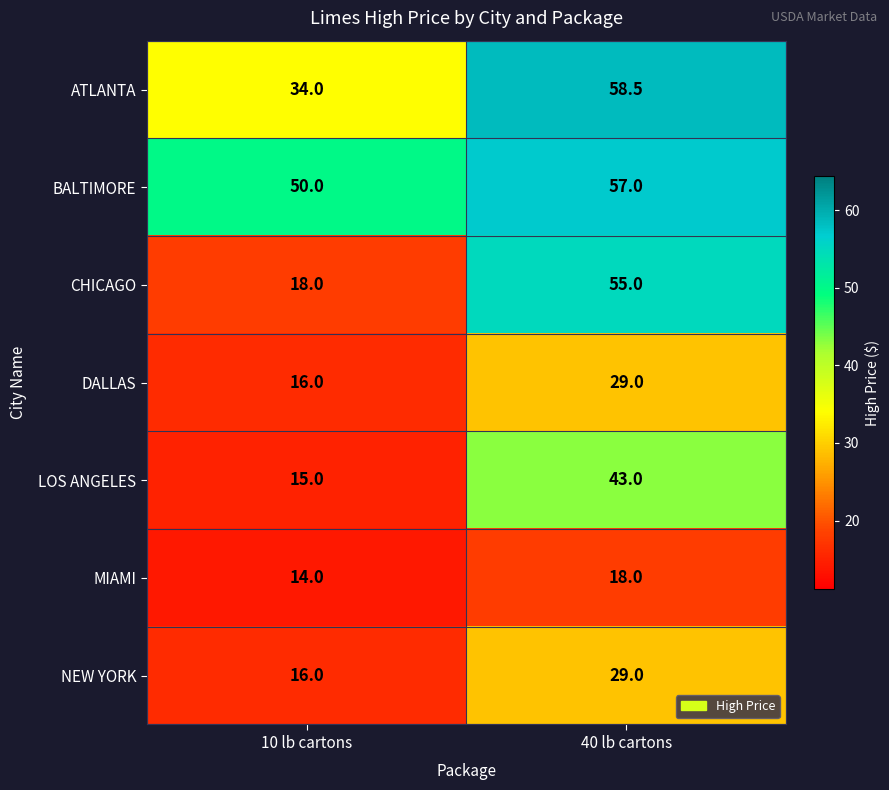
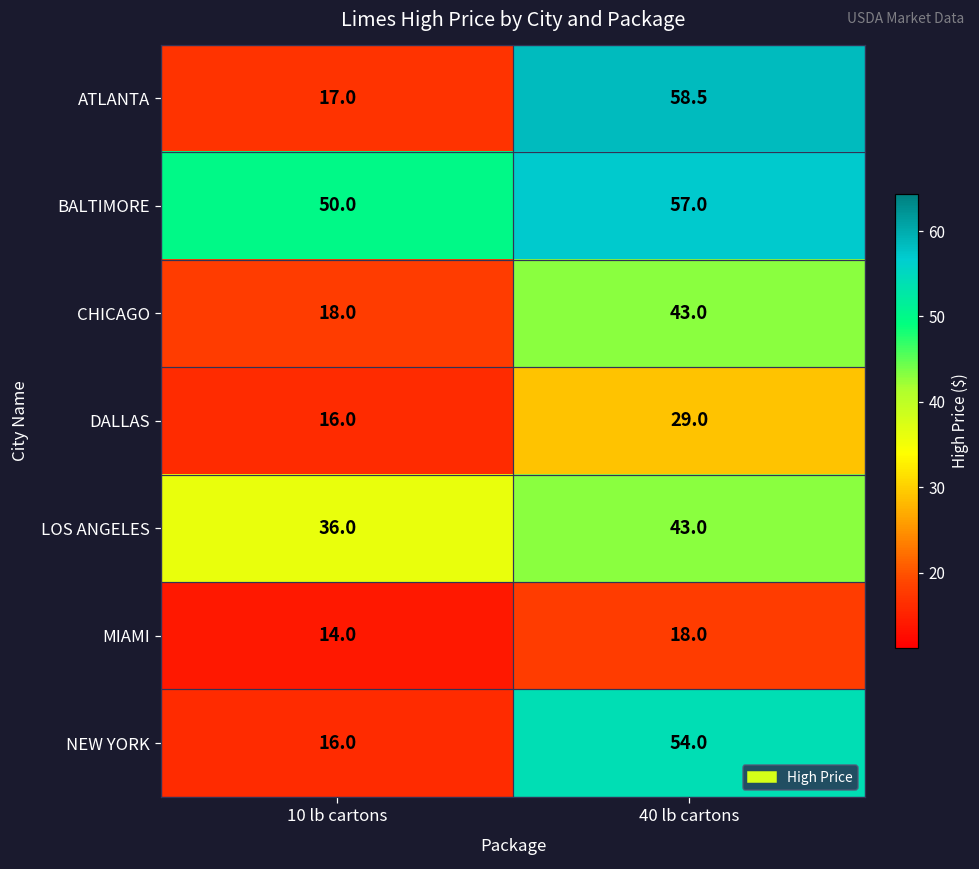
ATLANTA, 10 lb cartons: 34.0 -> 17.0
CHICAGO, 40 lb cartons: 55.0 -> 43.0
LOS ANGELES, 10 lb cartons: 15.0 -> 36.0
NEW YORK, 40 lb cartons: 29.0 -> 54.0
